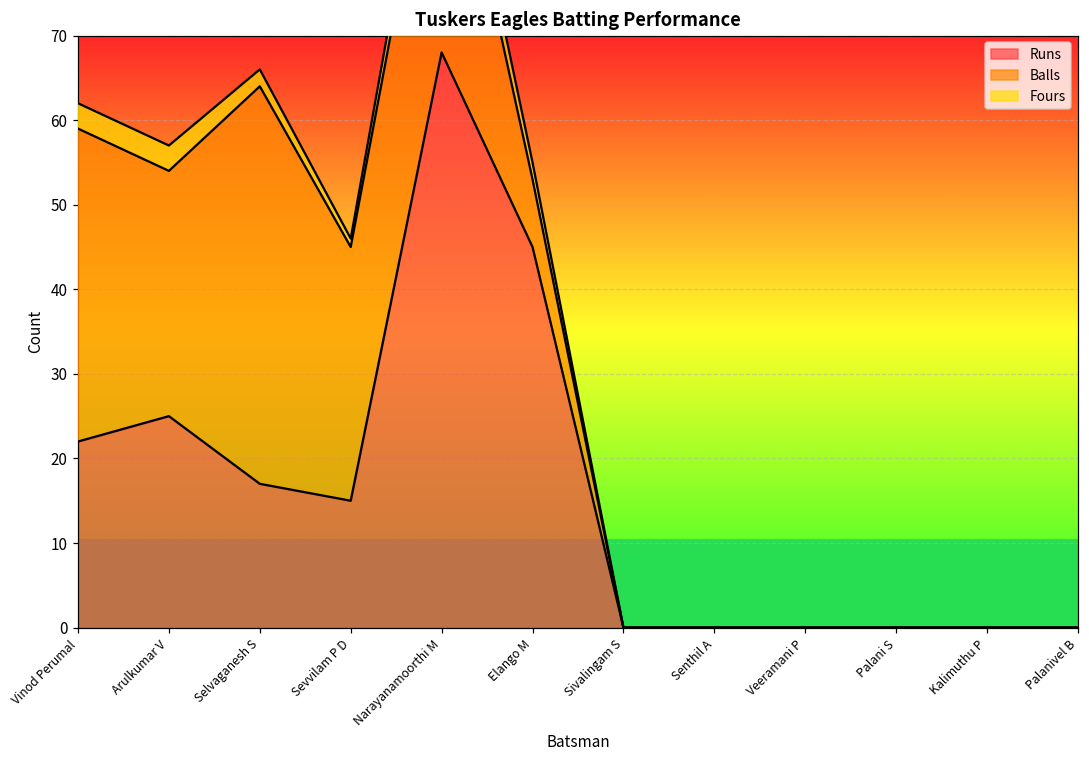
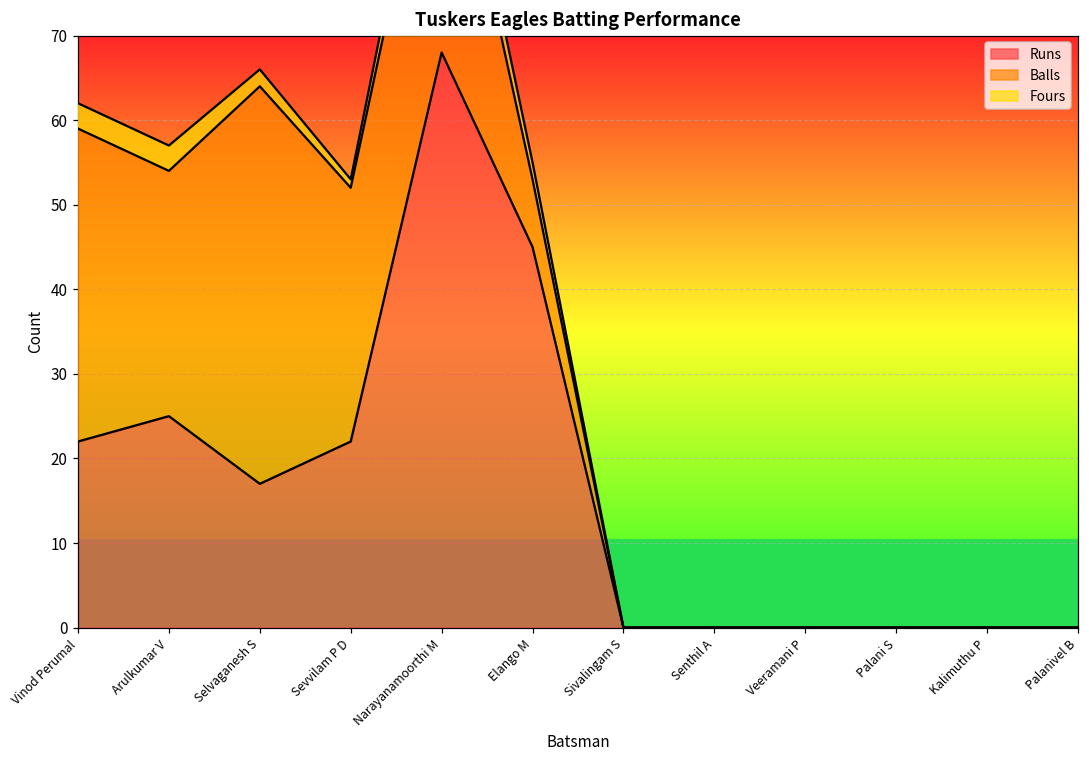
Runs, Sevvilam P D: 15 -> 22
